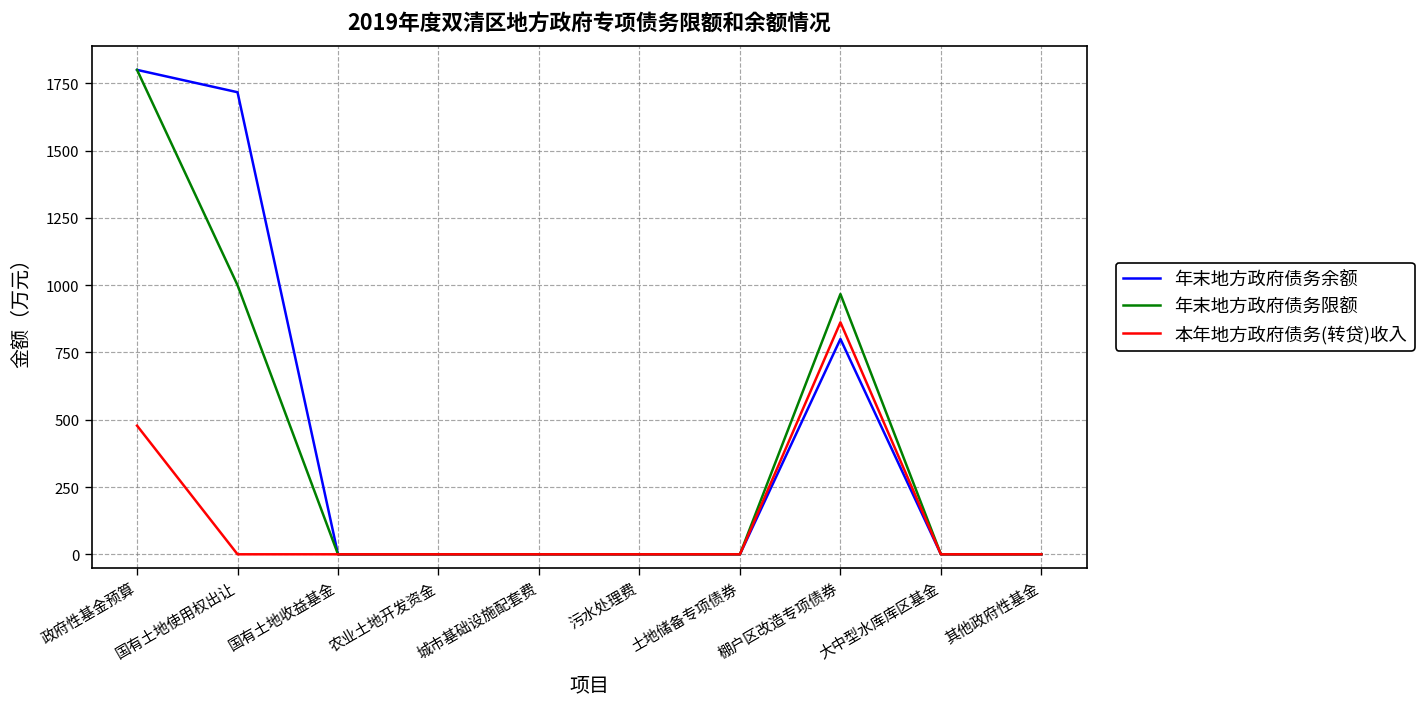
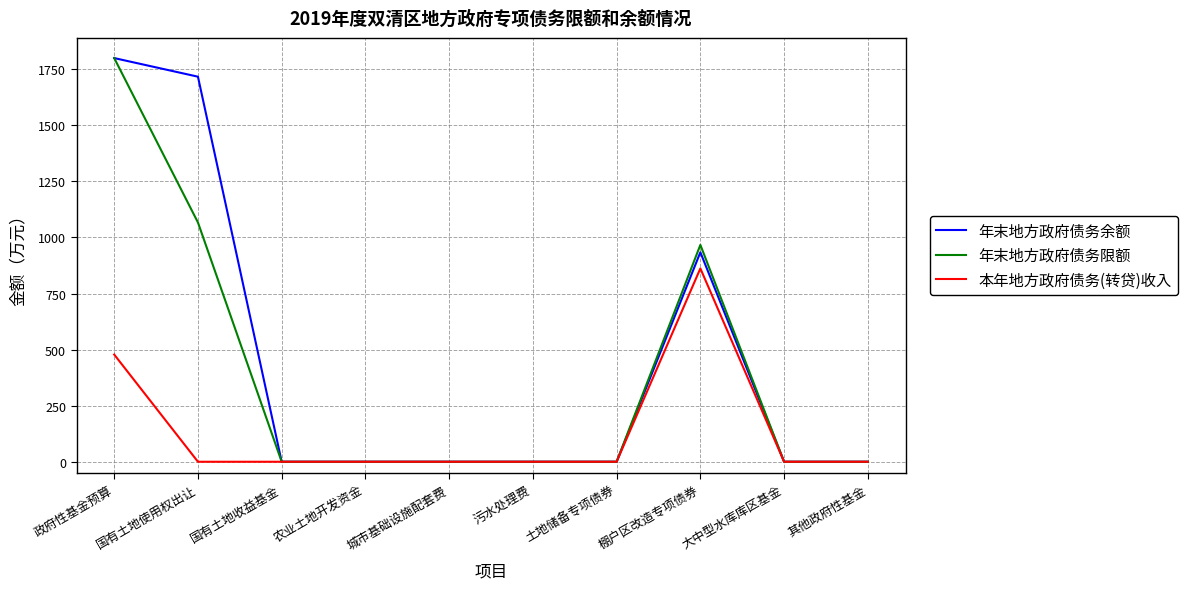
年末地方政府债务限额, 国有土地使用权出让: 1000 -> 1070
年末地方政府债务余额, 棚户区改造专项债券: 800 -> 930
